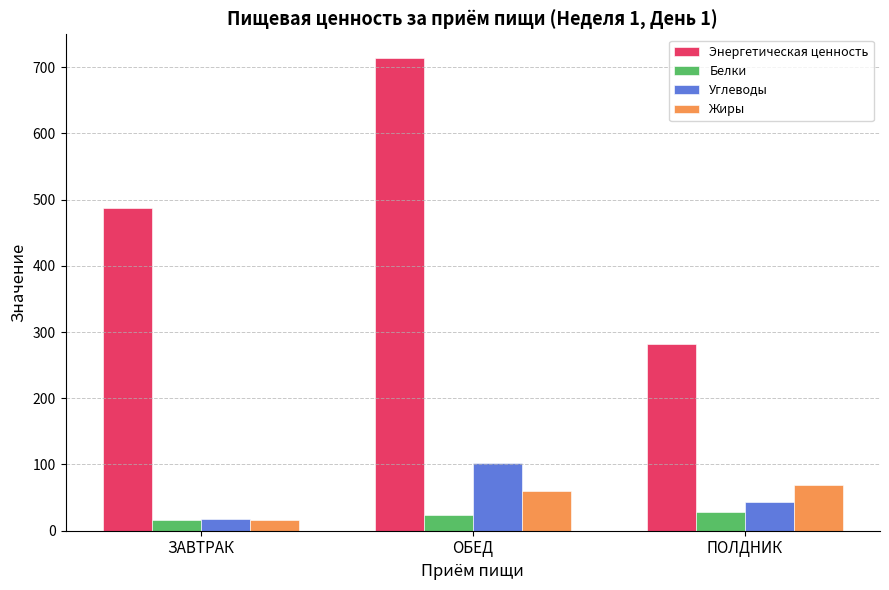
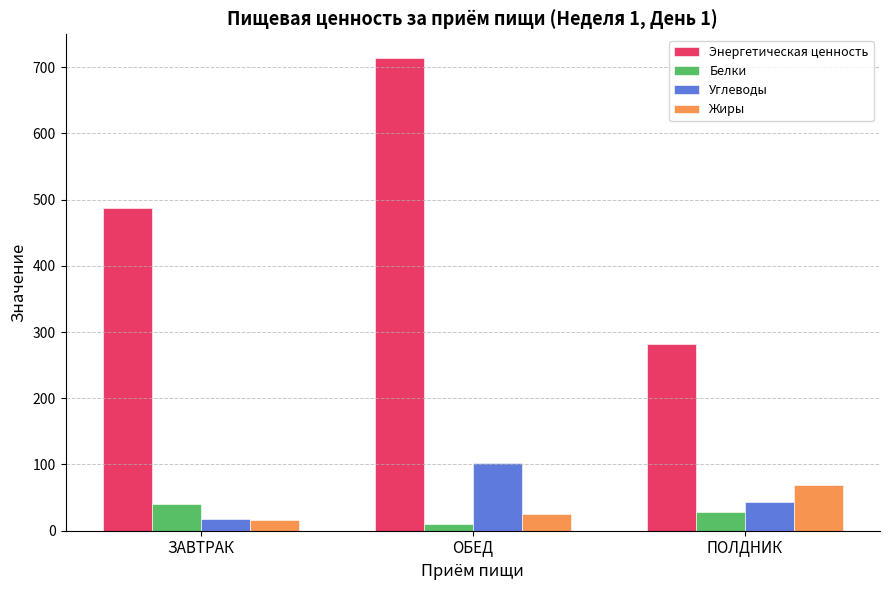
Белки, ЗАВТРАК: 20 -> 40
Белки, ОБЕД: 20 -> 10
Жиры, ОБЕД: 60 -> 20
